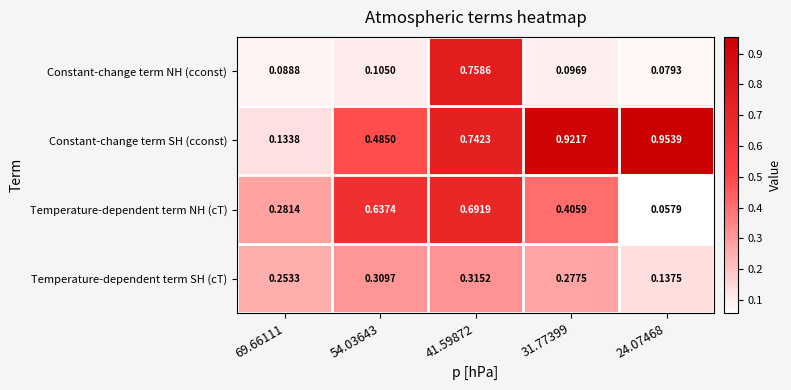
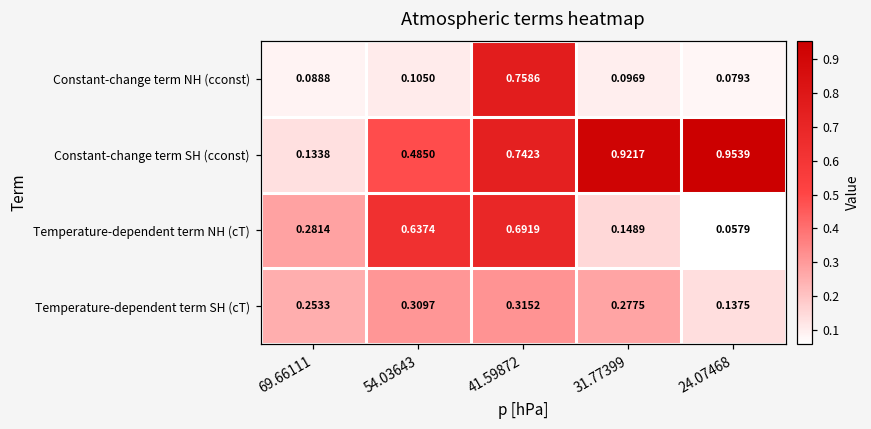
Temperature-dependent term NH (cT), 31.77399: 0.4059 -> 0.1489
